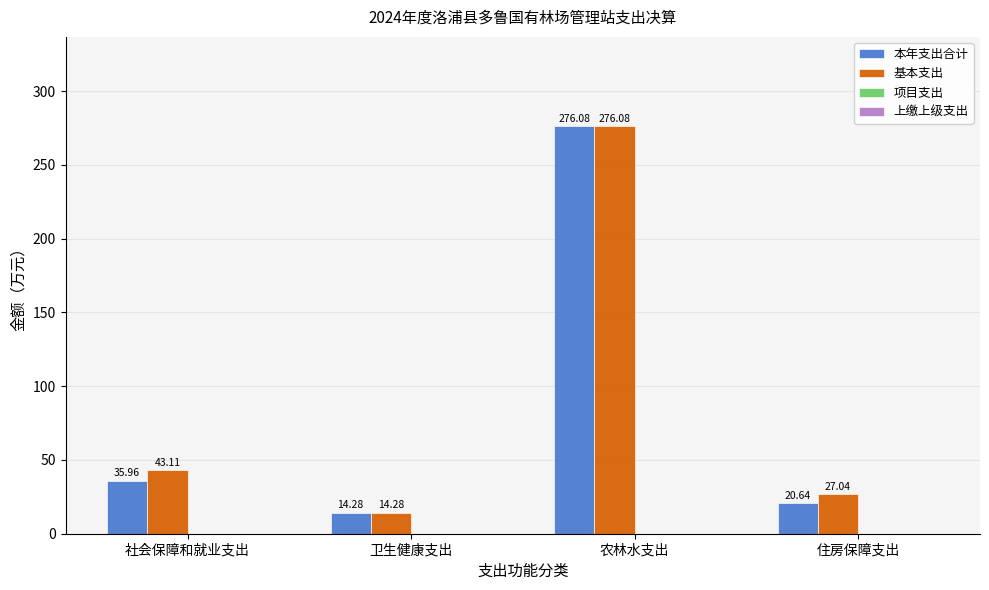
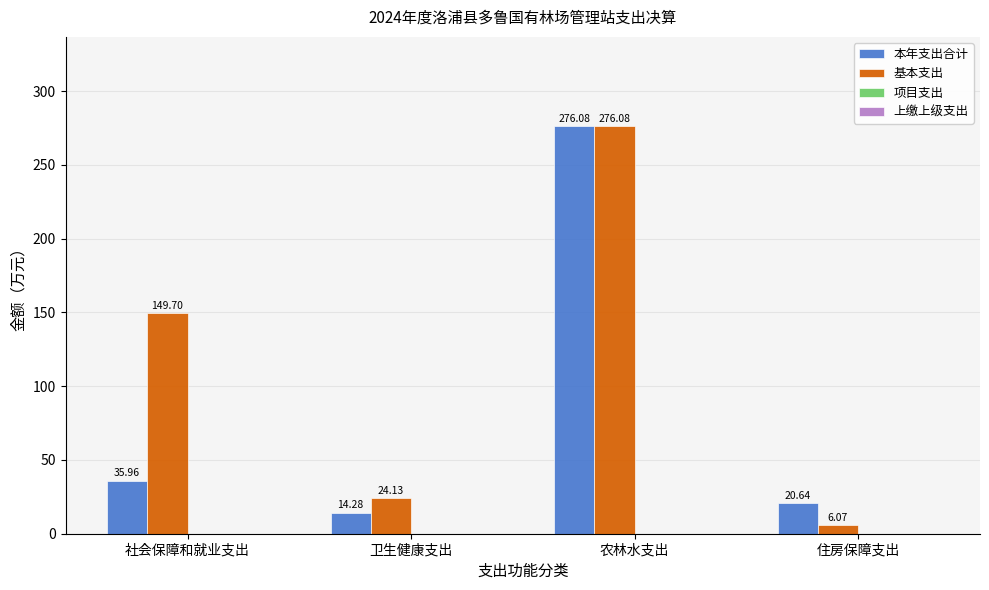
基本支出, 社会保障和就业支出: 43.11 -> 149.70
基本支出, 卫生健康支出: 14.28 -> 24.13
基本支出, 住房保障支出: 27.04 -> 6.07
